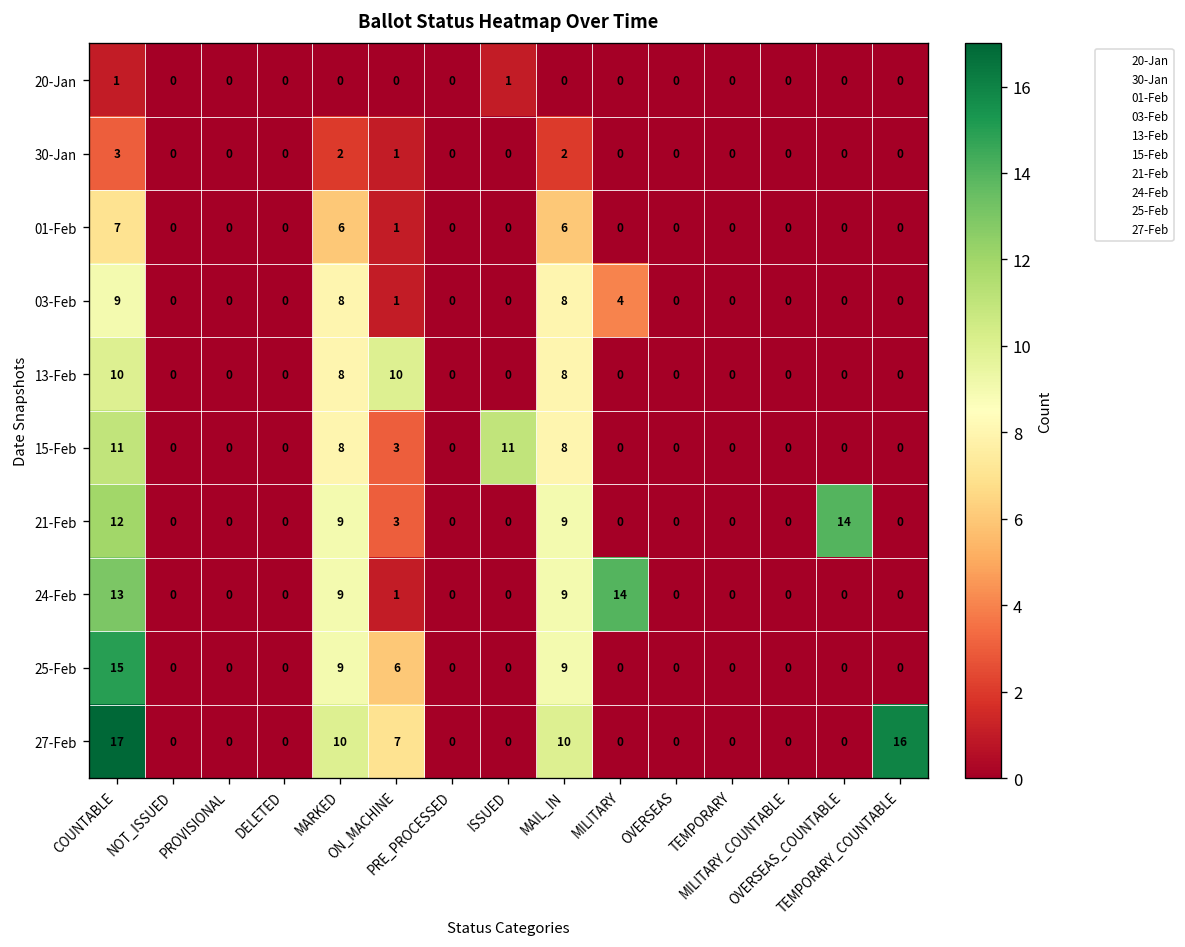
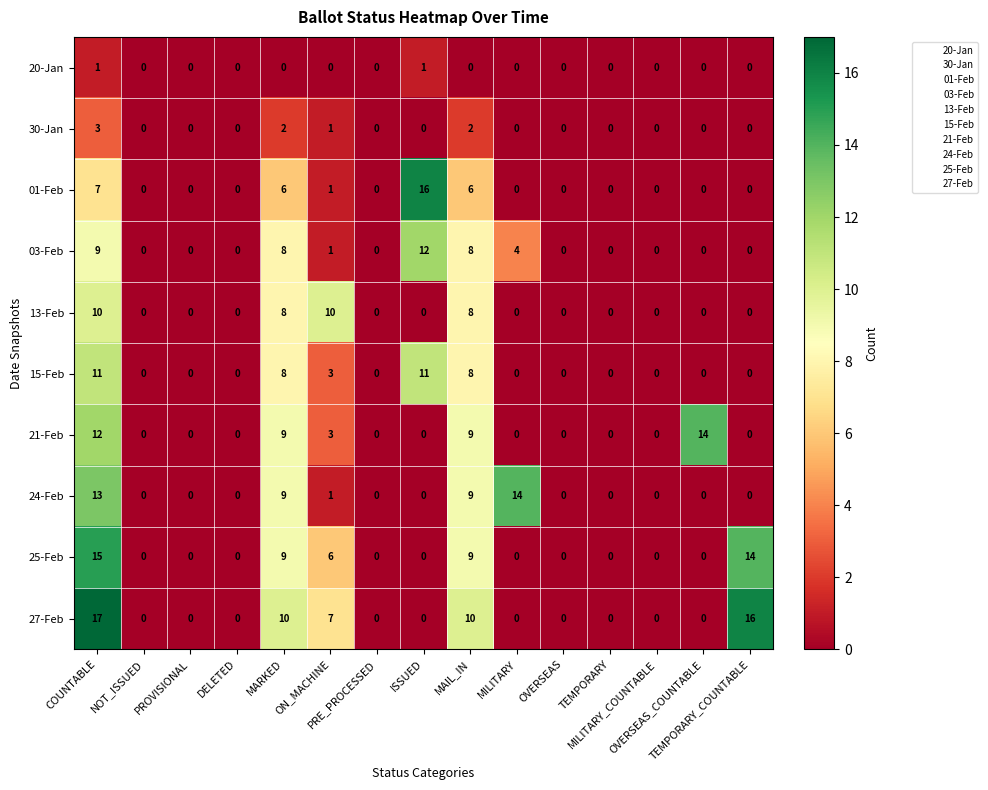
01-Feb, ISSUED: 0 -> 16
03-Feb, ISSUED: 0 -> 12
25-Feb, TEMPORARY_COUNTABLE: 0 -> 14
